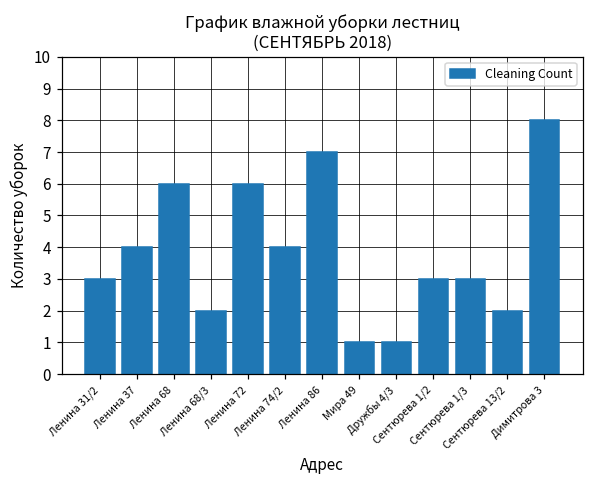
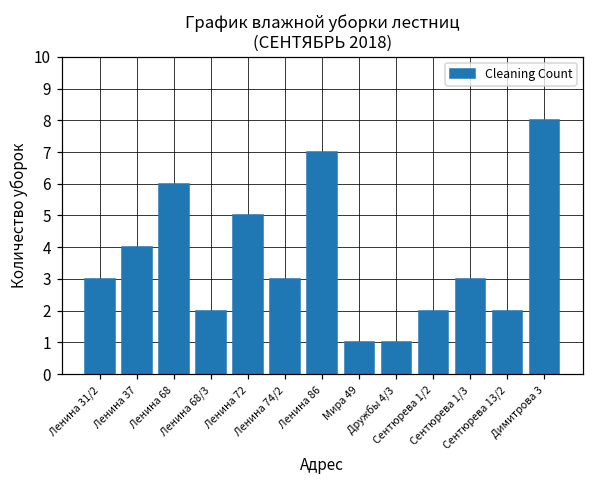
Ленина 72: 6 -> 5
Ленина 74/2: 4 -> 3
Сентюрева 1/2: 3 -> 2
